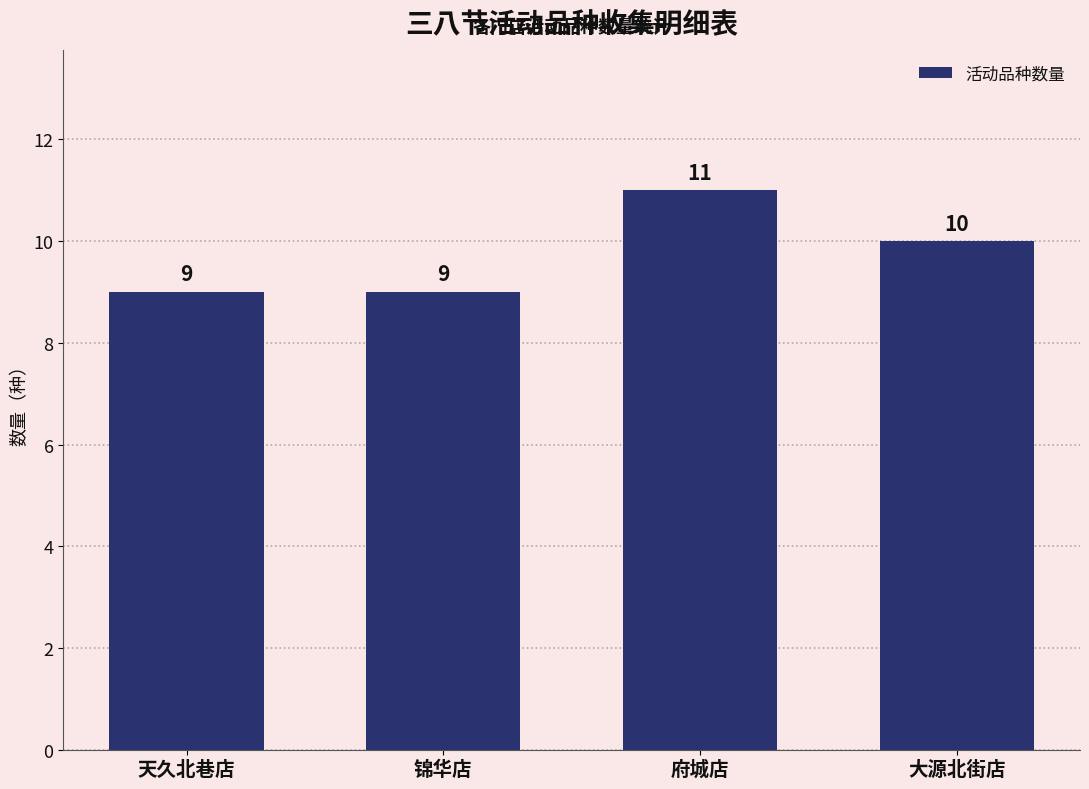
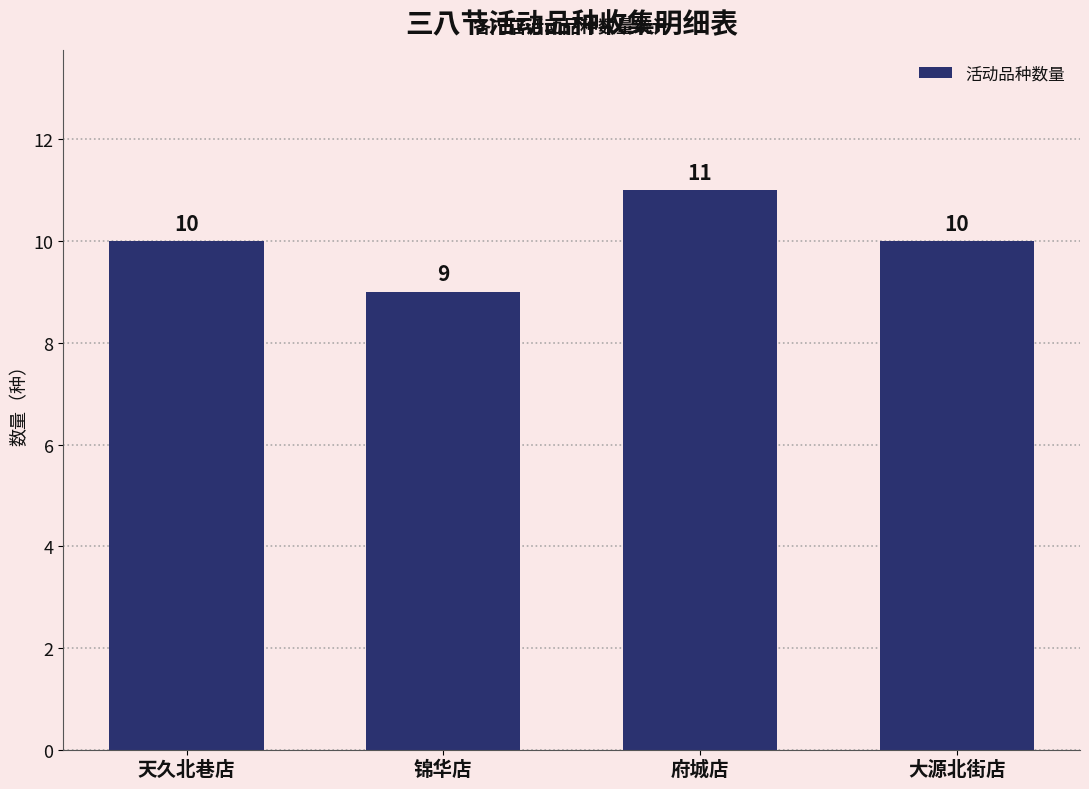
天久北巷店: 9 -> 10
